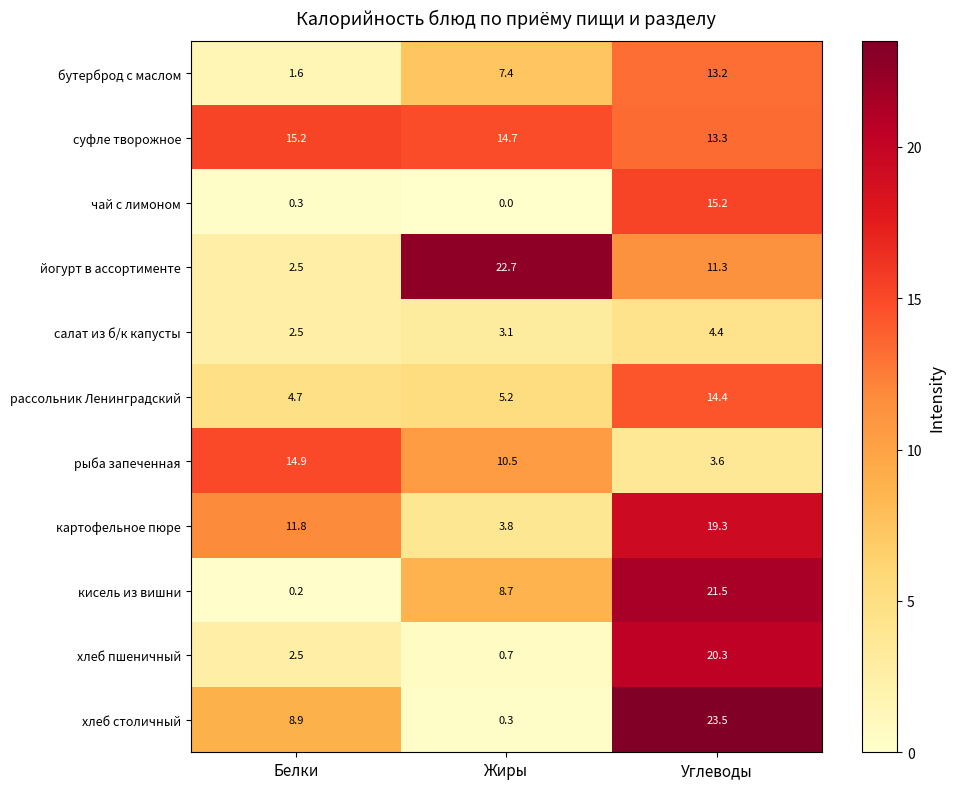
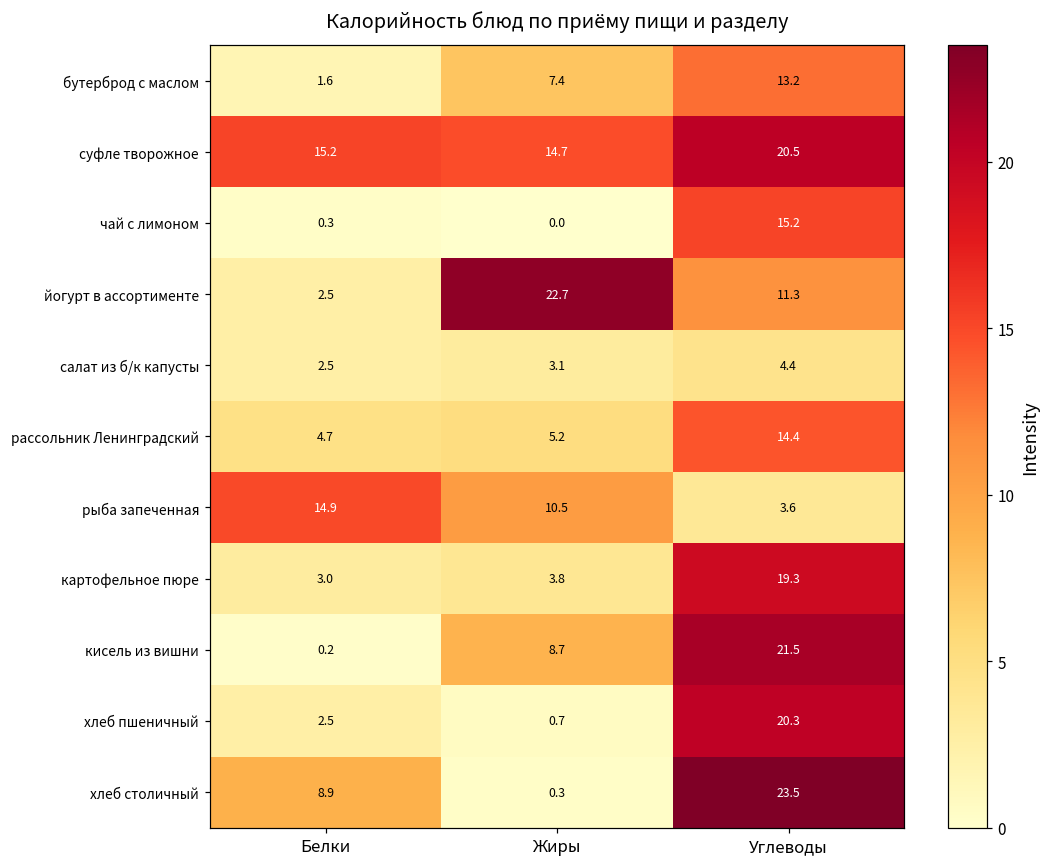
суфле творожное, Углеводы: 13.3 -> 20.5
картофельное пюре, Белки: 11.8 -> 3.0
